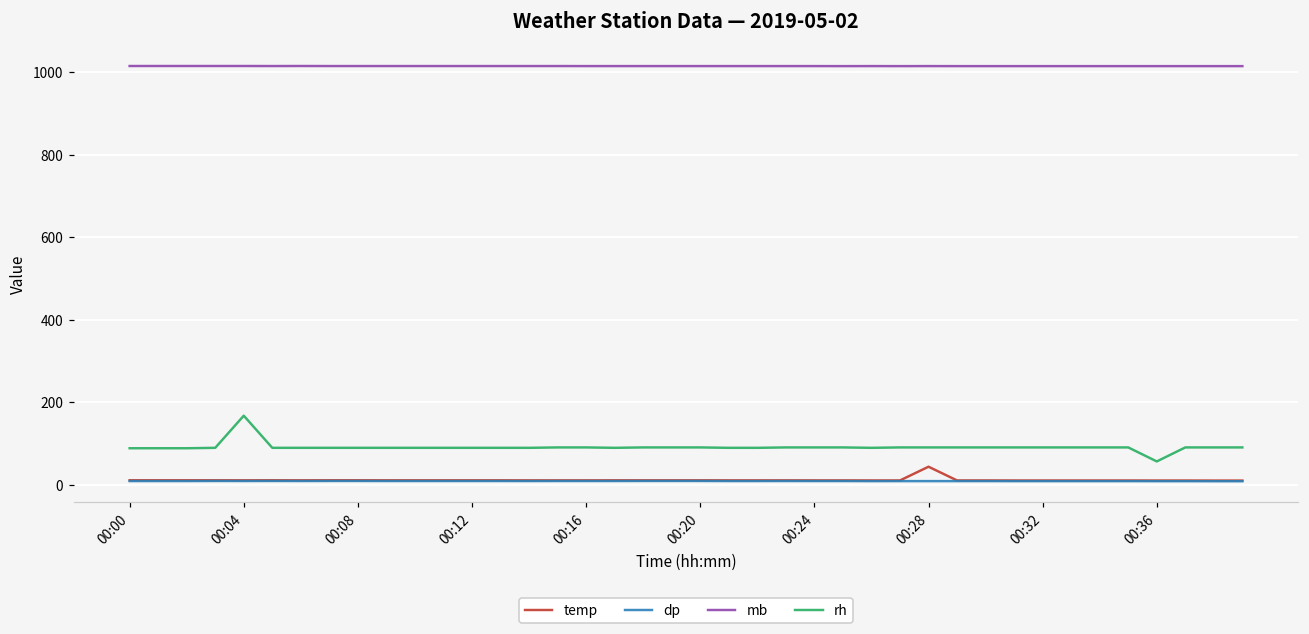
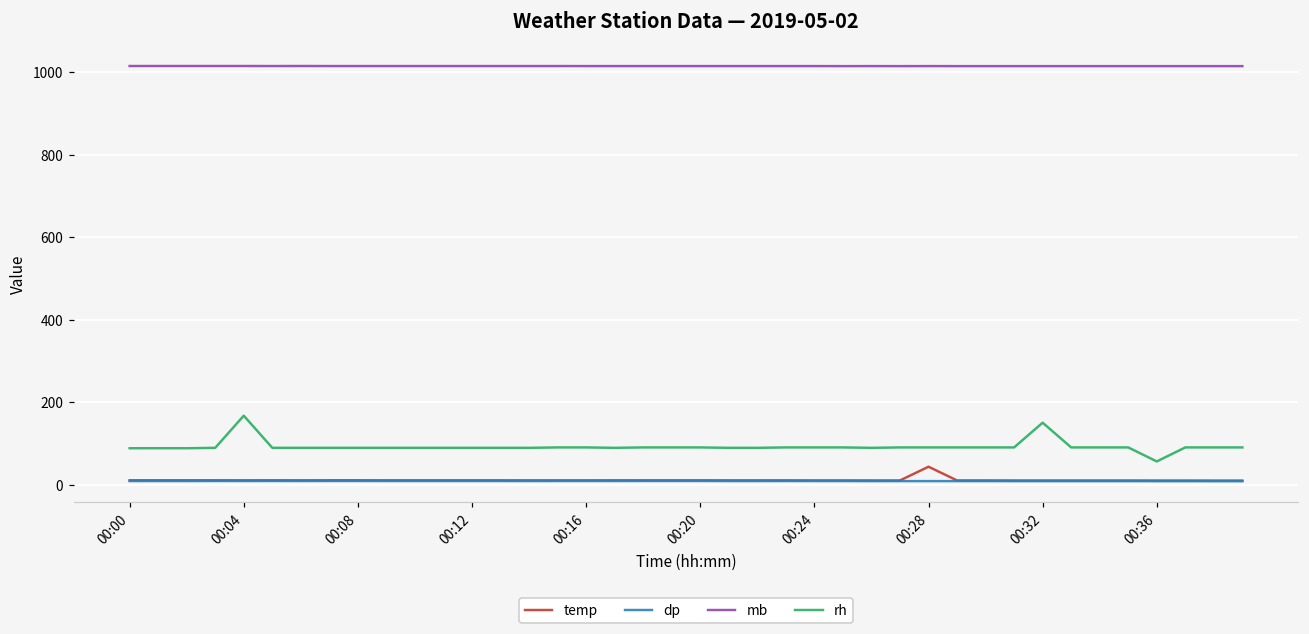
rh, 00:32: 90 -> 150
